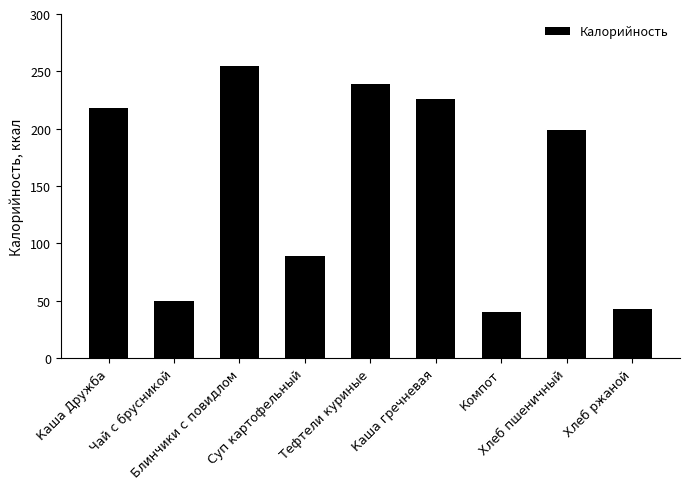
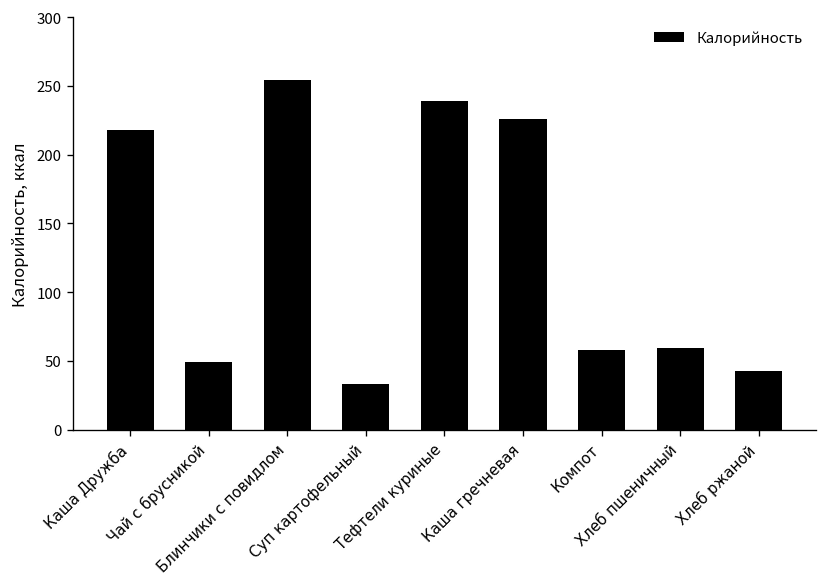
Суп картофельный: 89 -> 33
Компот: 40 -> 58
Хлеб пшеничный: 199 -> 60
